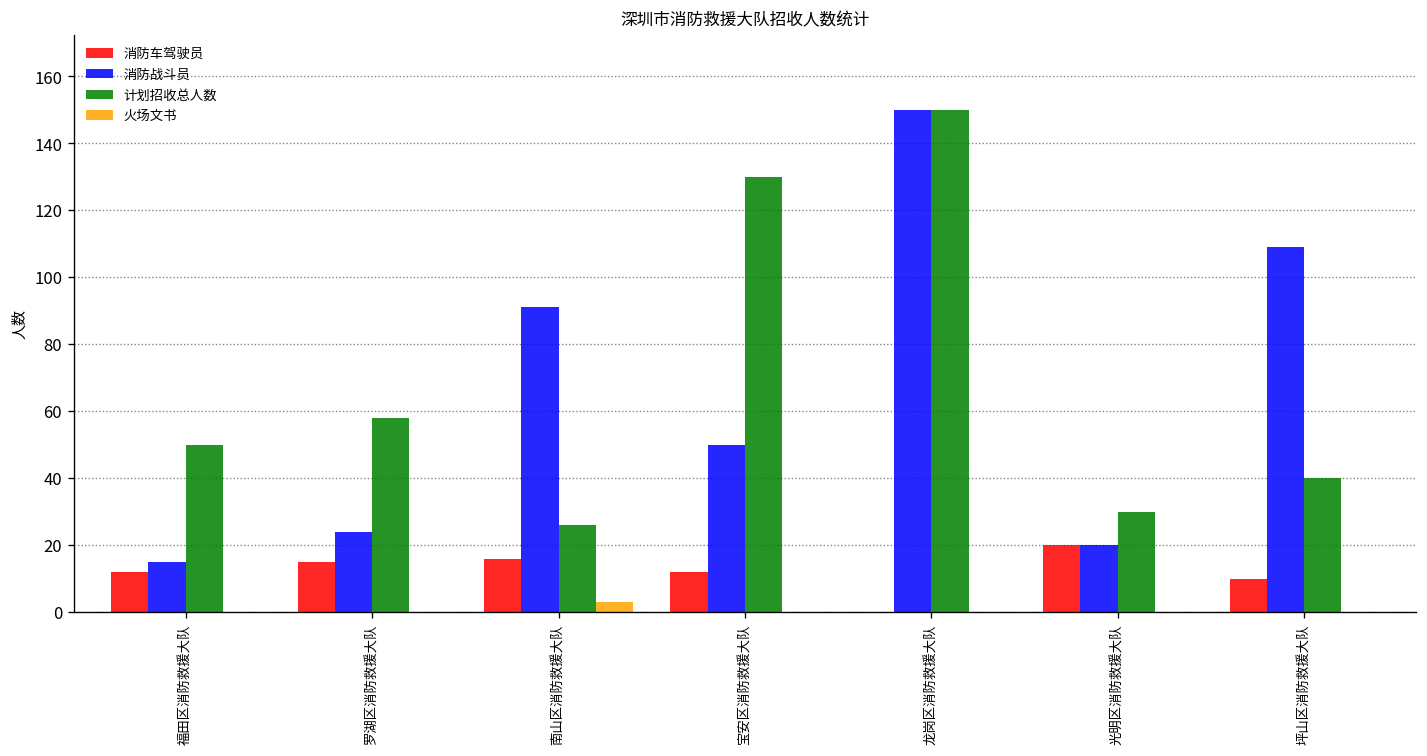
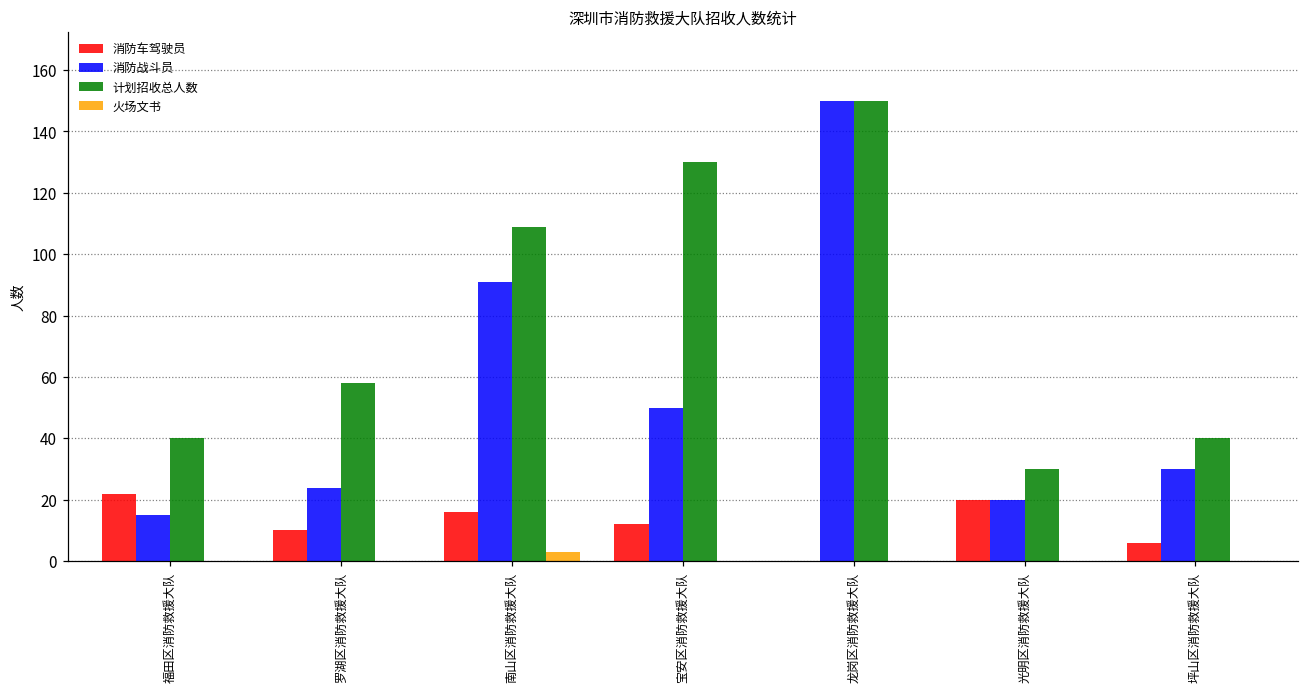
消防车驾驶员, 福田区消防救援大队: 12 -> 22
计划招收总人数, 福田区消防救援大队: 50 -> 40
消防车驾驶员, 罗湖区消防救援大队: 15 -> 10
计划招收总人数, 南山区消防救援大队: 26 -> 109
消防车驾驶员, 坪山区消防救援大队: 10 -> 6
消防战斗员, 坪山区消防救援大队: 109 -> 30
